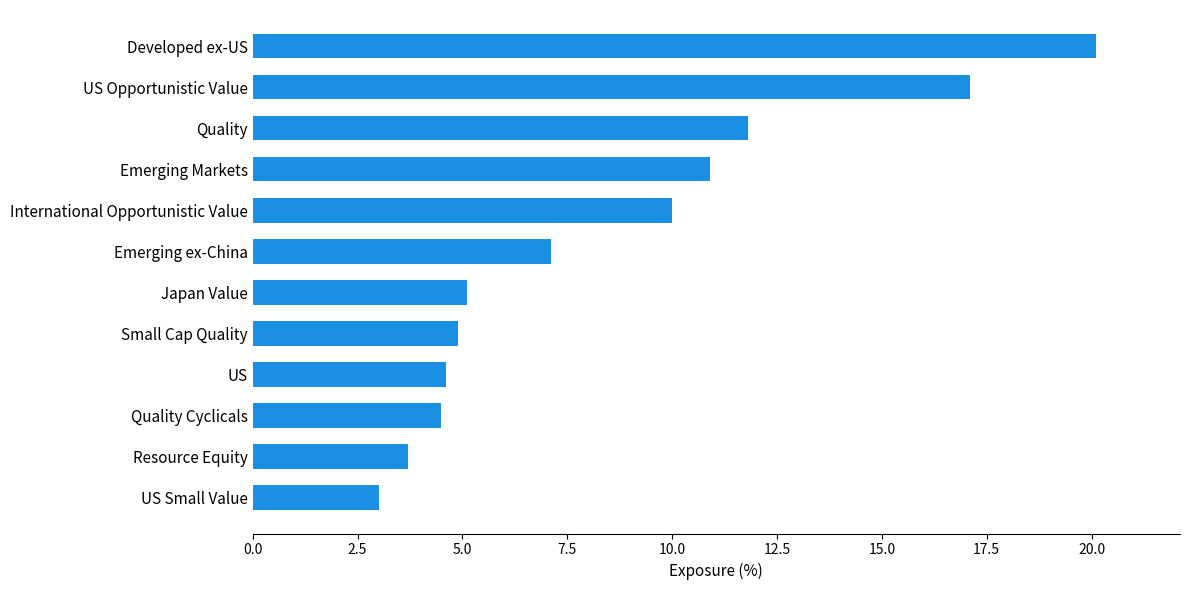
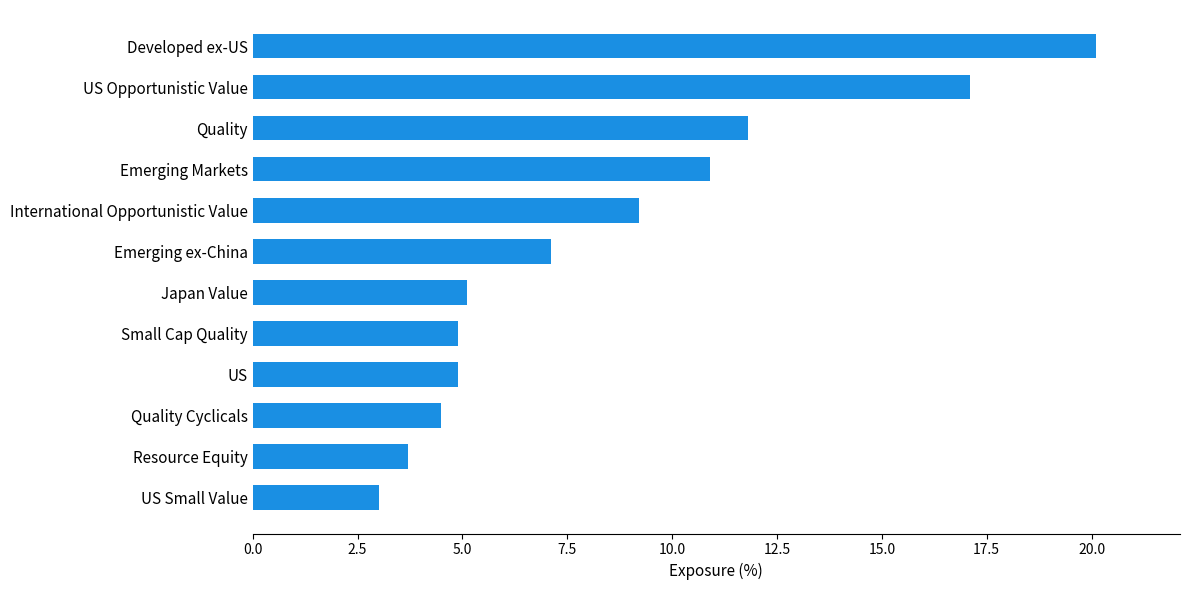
International Opportunistic Value: 10.0 -> 9.2
US: 4.6 -> 4.9
